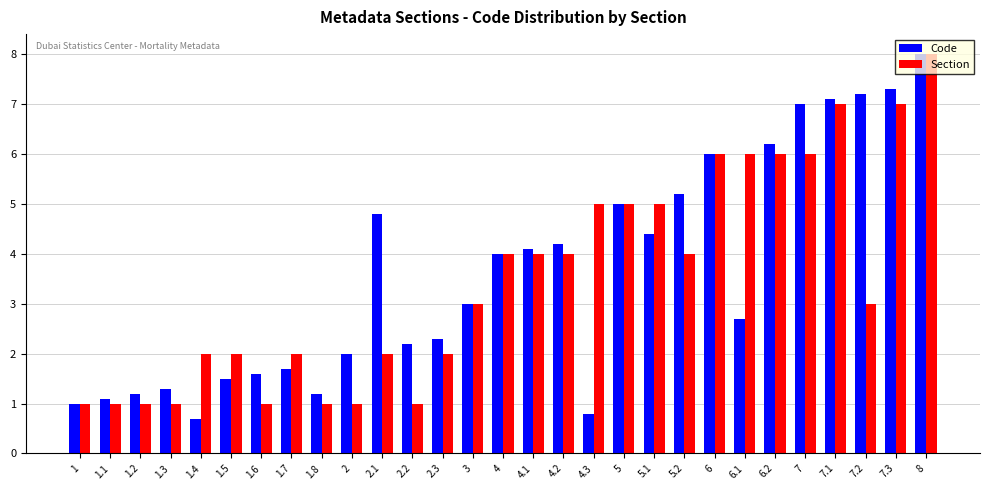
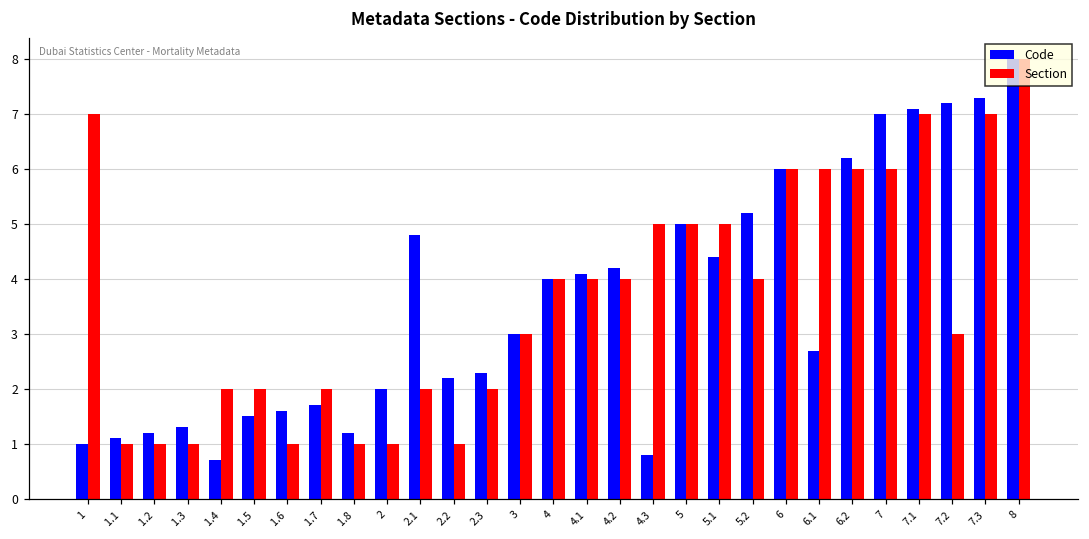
Section, 1: 1 -> 7
